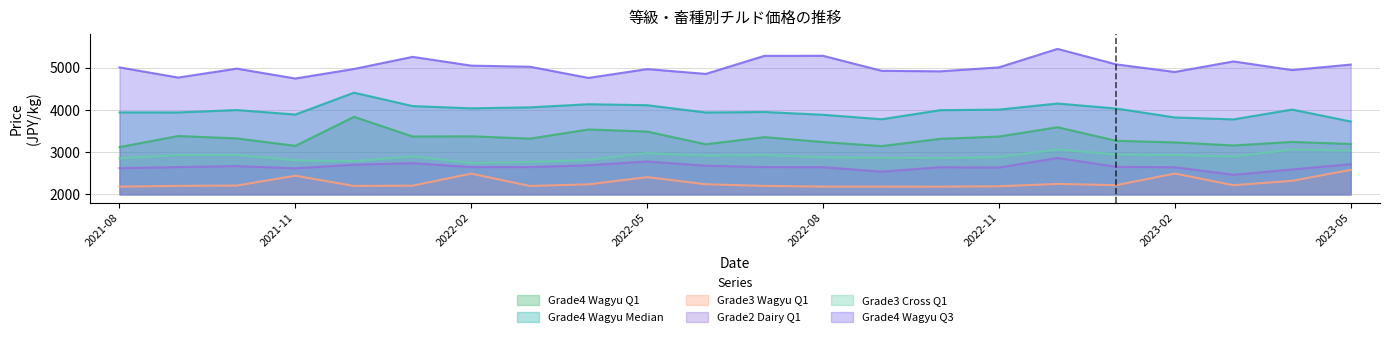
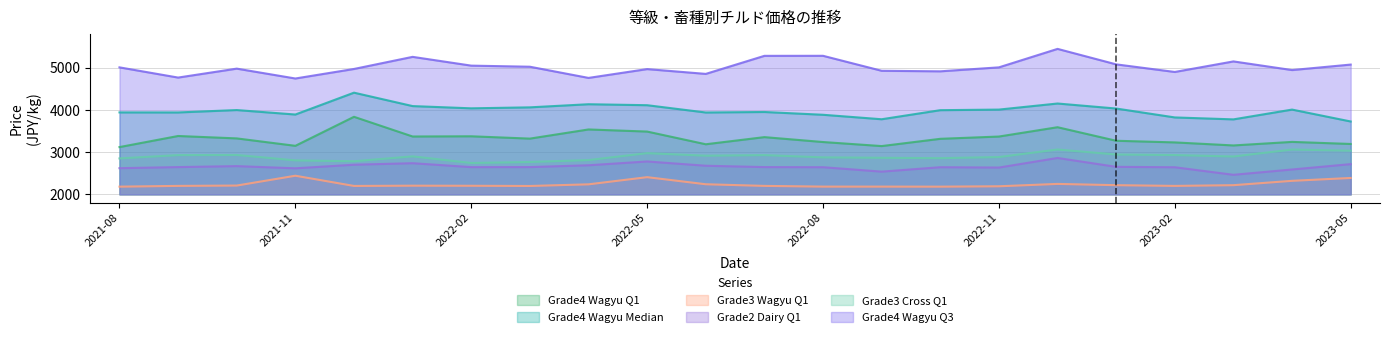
Grade3 Wagyu Q1, 2022-02: 2500 -> 2200
Grade3 Wagyu Q1, 2023-02: 2500 -> 2200
Grade3 Wagyu Q1, 2023-05: 2600 -> 2400
